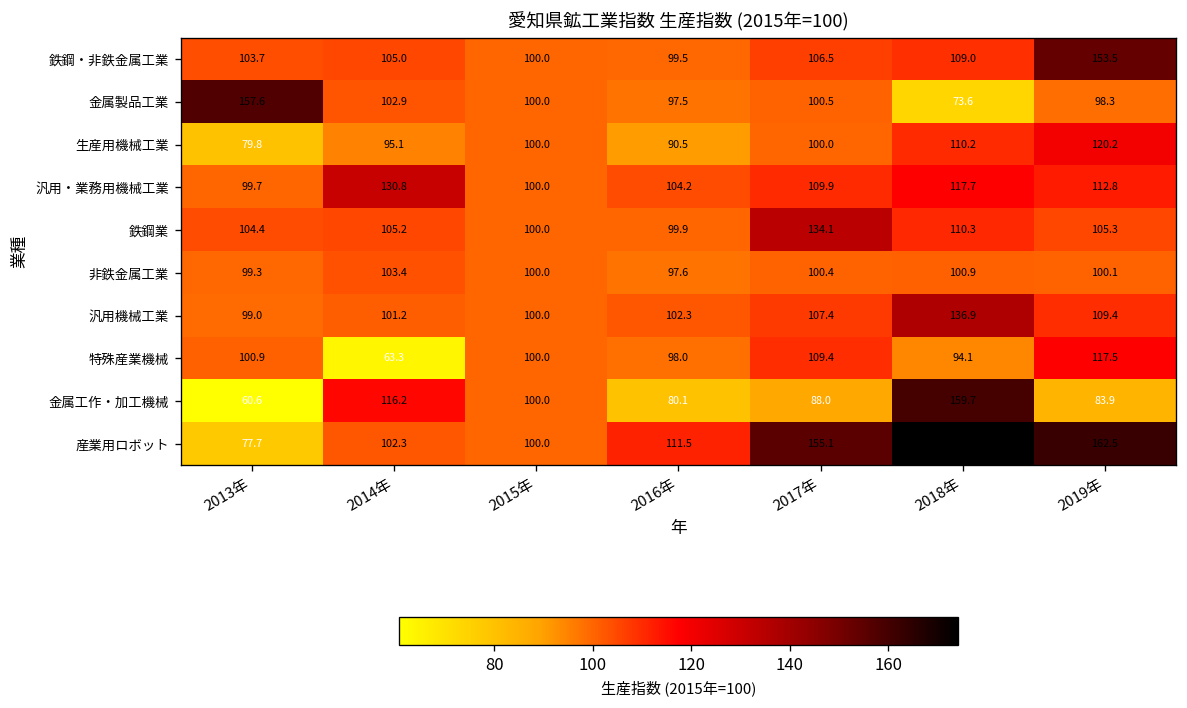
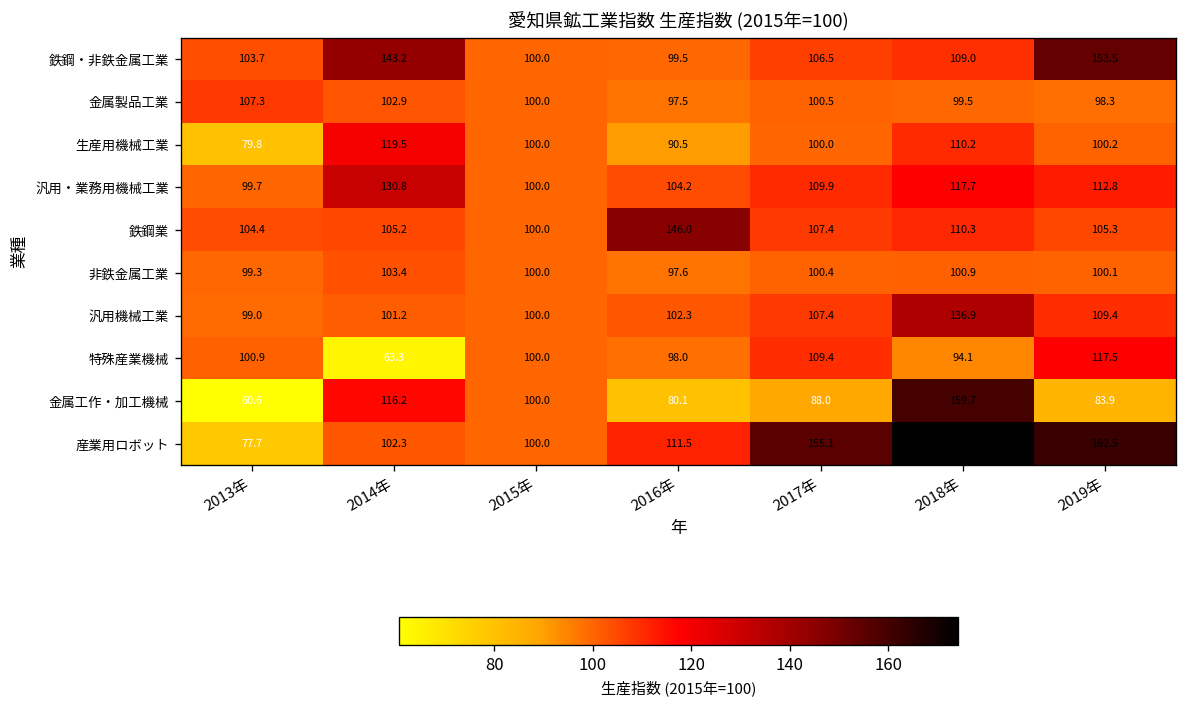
鉄鋼・非鉄金属工業, 2014年: 105.0 -> 143.2
金属製品工業, 2013年: 157.6 -> 107.3
金属製品工業, 2018年: 73.6 -> 99.5
生産用機械工業, 2014年: 95.1 -> 119.5
生産用機械工業, 2019年: 120.2 -> 100.2
鉄鋼業, 2016年: 99.9 -> 146.0
鉄鋼業, 2017年: 134.1 -> 107.4
